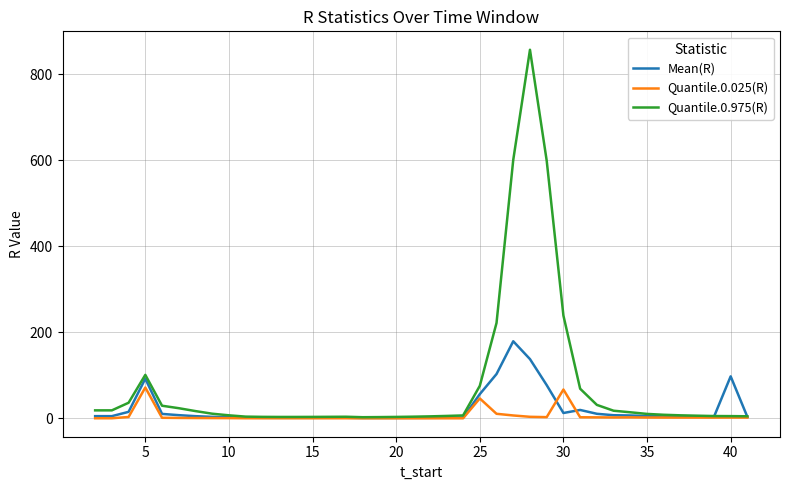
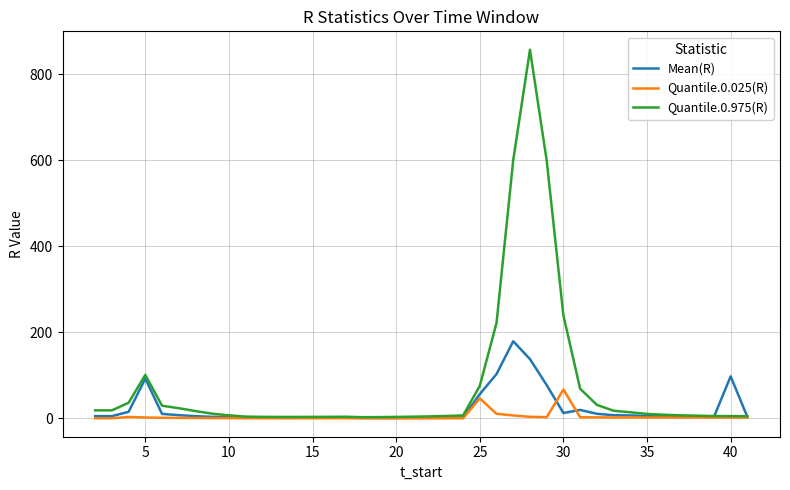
Quantile.0.025(R), 5: 70 -> 0
